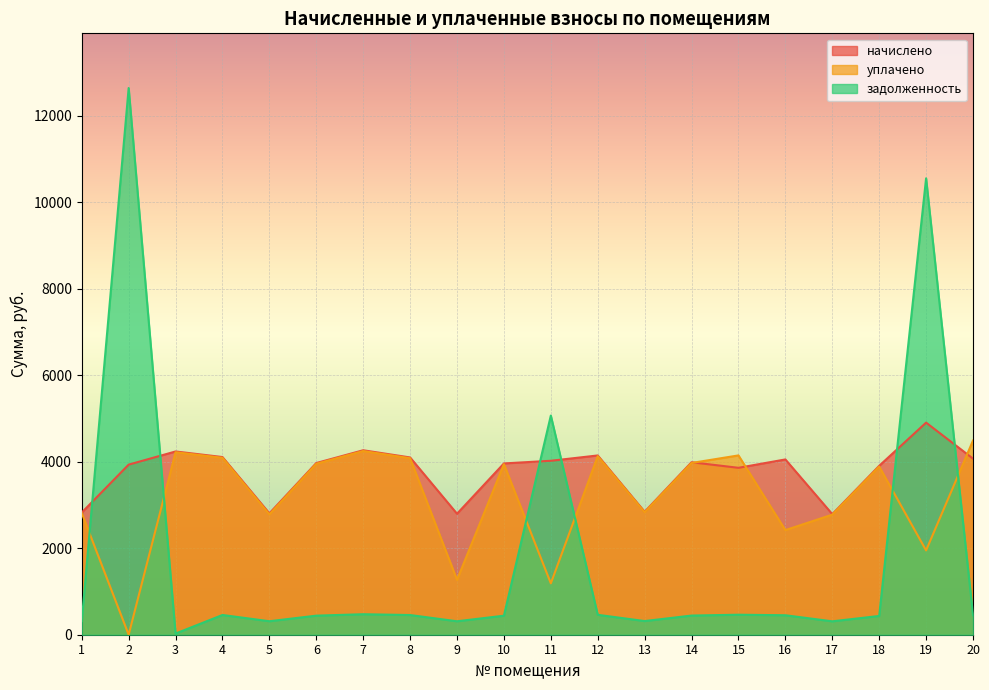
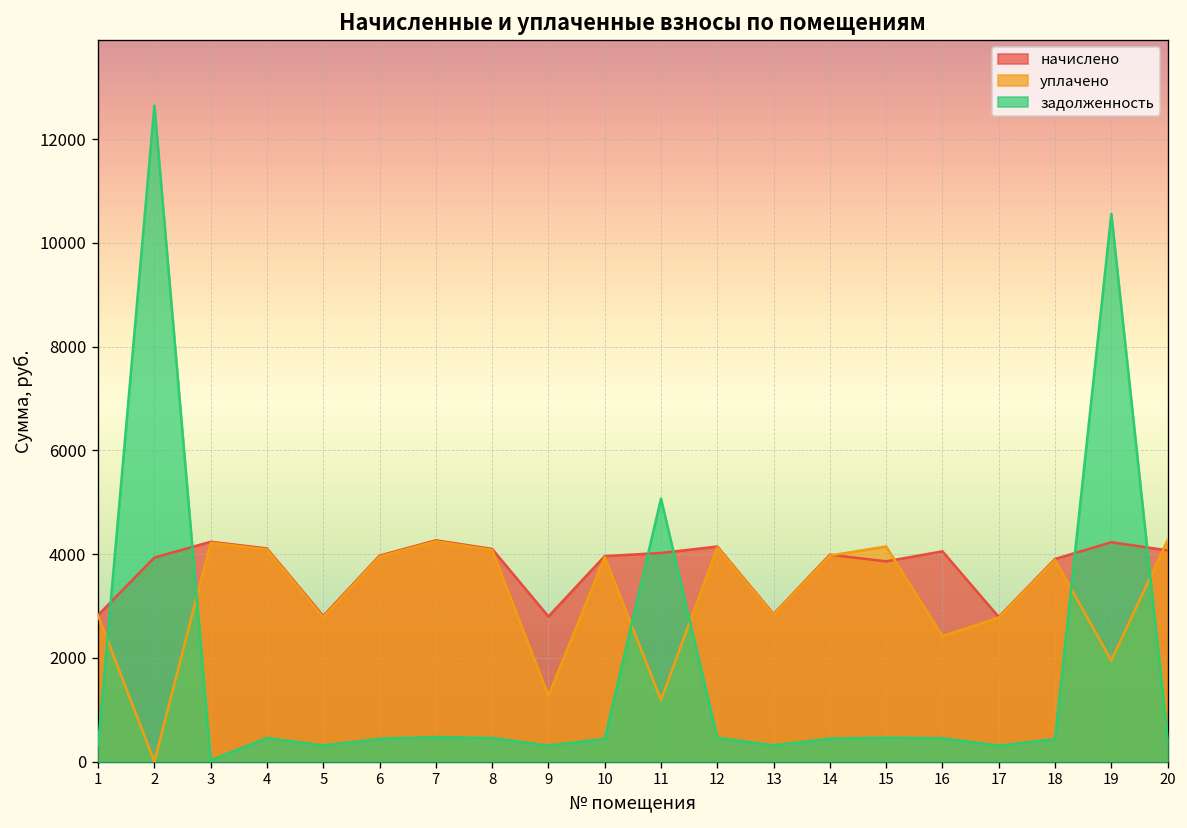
начислено, 19: 4900 -> 4200
уплачено, 20: 4500 -> 4300
